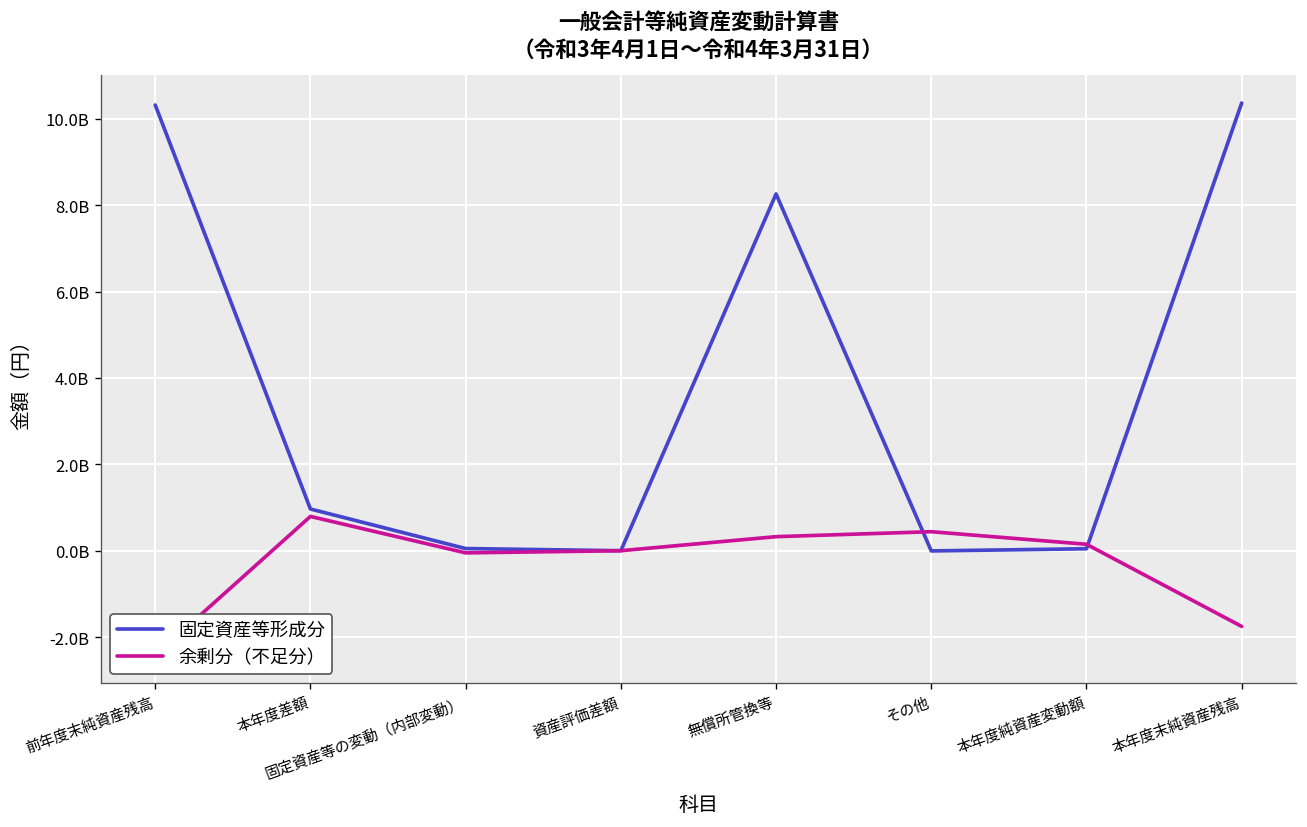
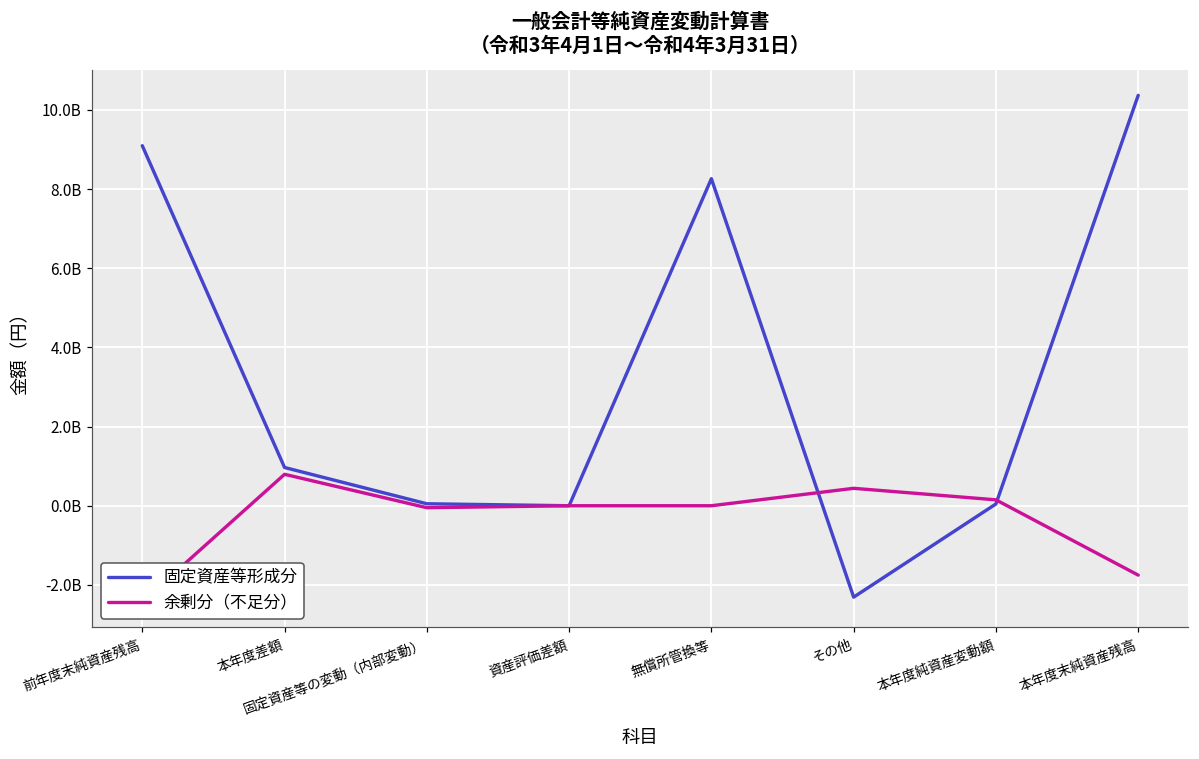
固定資産等形成分, 前年度末純資産残高: 10300000000 -> 9100000000
余剰分（不足分）, 無償所管換等: 300000000 -> 0
固定資産等形成分, その他: 0 -> -2300000000
